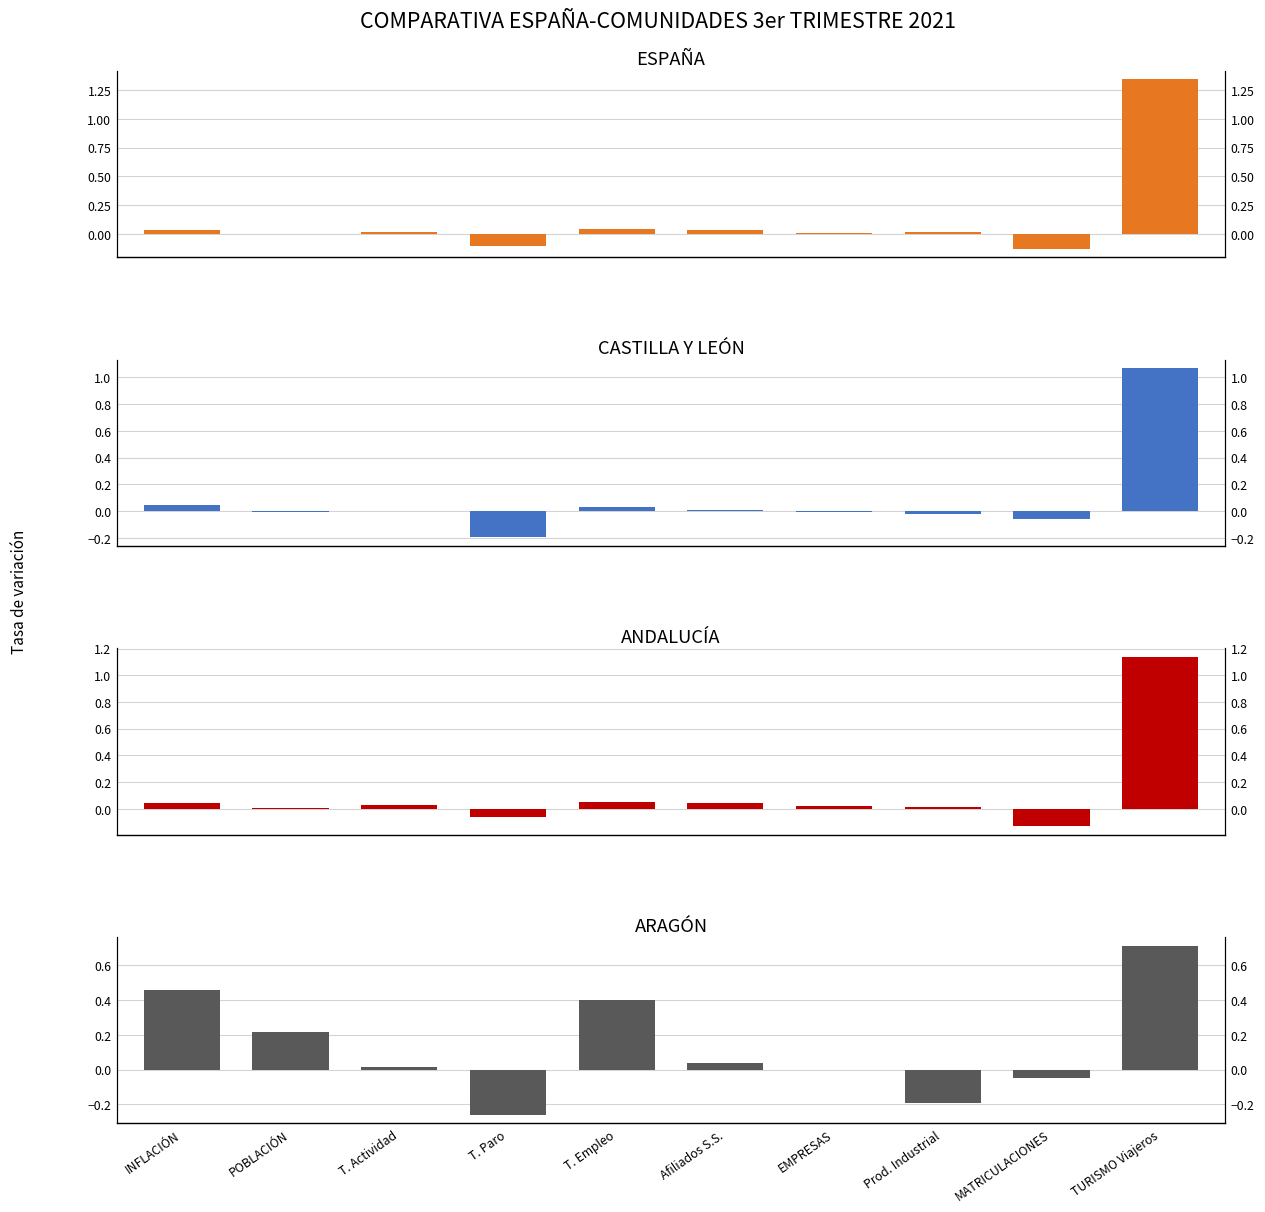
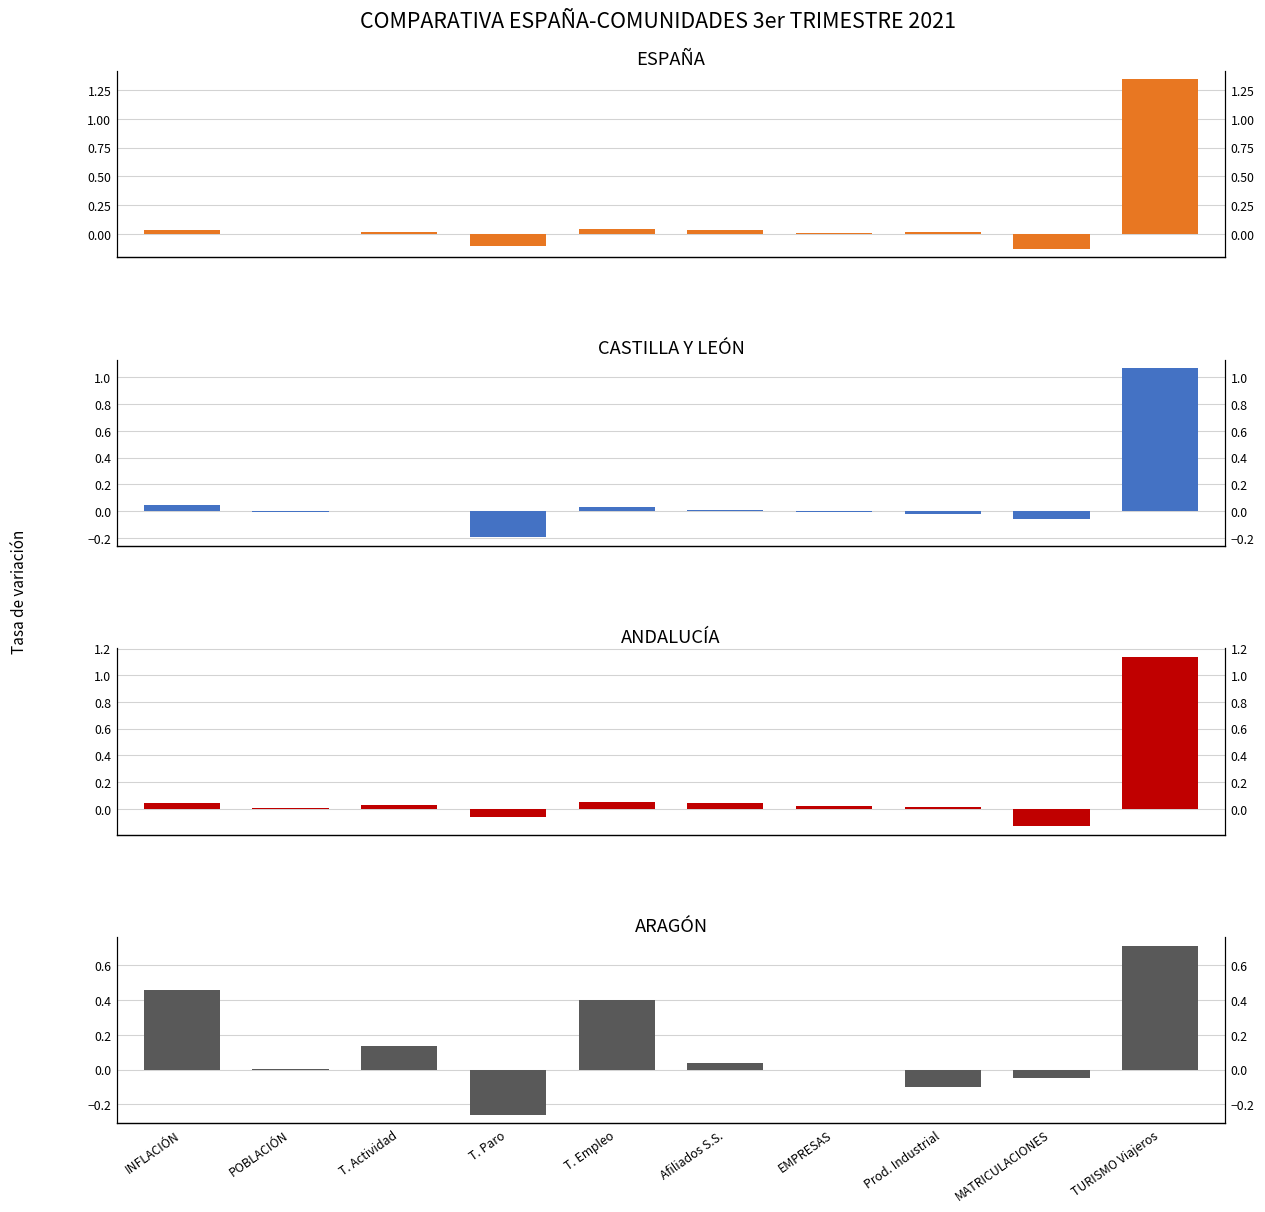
ARAGÓN, POBLACIÓN: 0.22 -> 0.00
ARAGÓN, T. Actividad: 0.02 -> 0.14
ARAGÓN, Prod. Industrial: -0.19 -> -0.10
